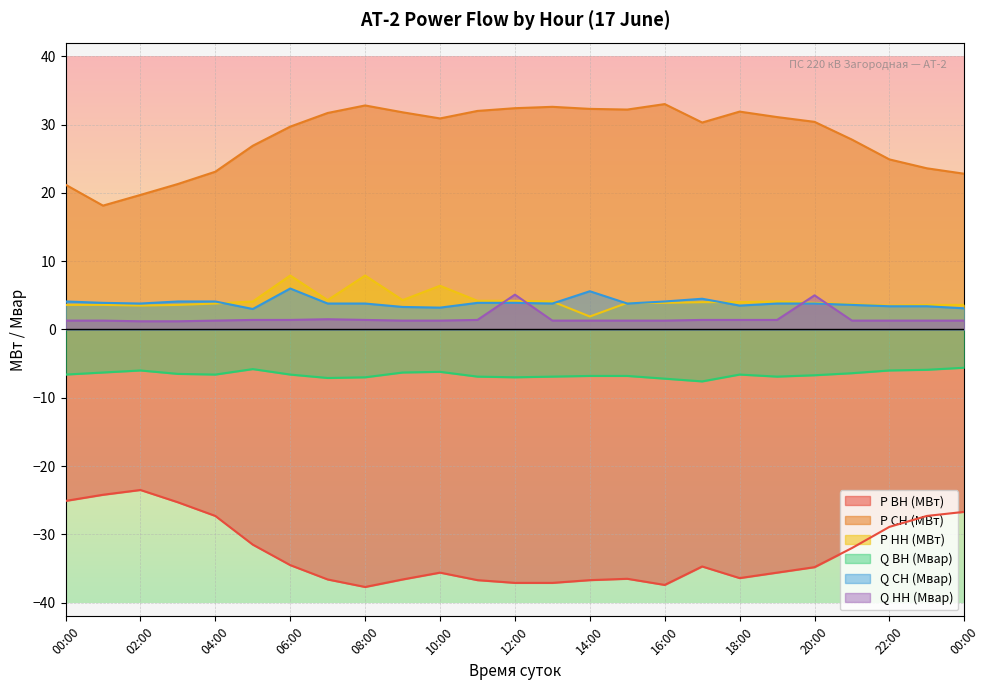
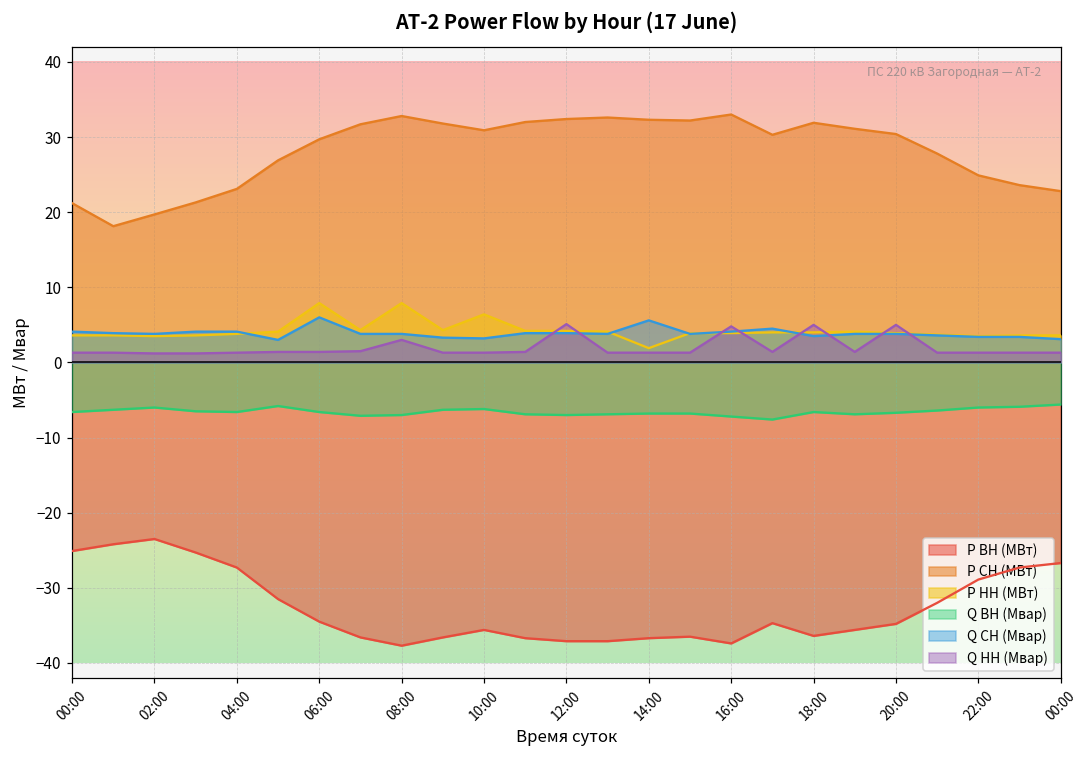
Q НН (Мвар), 08:00: 1 -> 3
Q НН (Мвар), 16:00: 1 -> 5
Q НН (Мвар), 18:00: 1 -> 5
